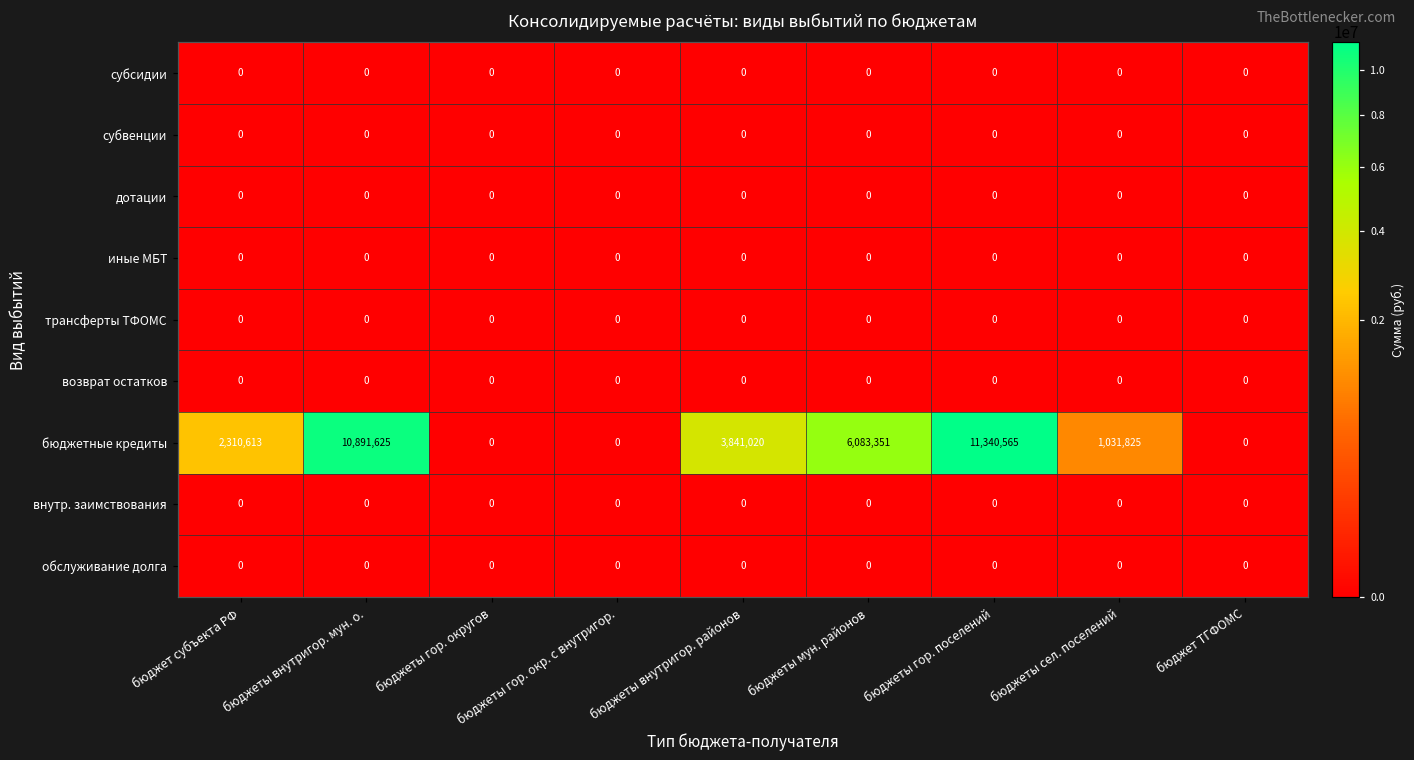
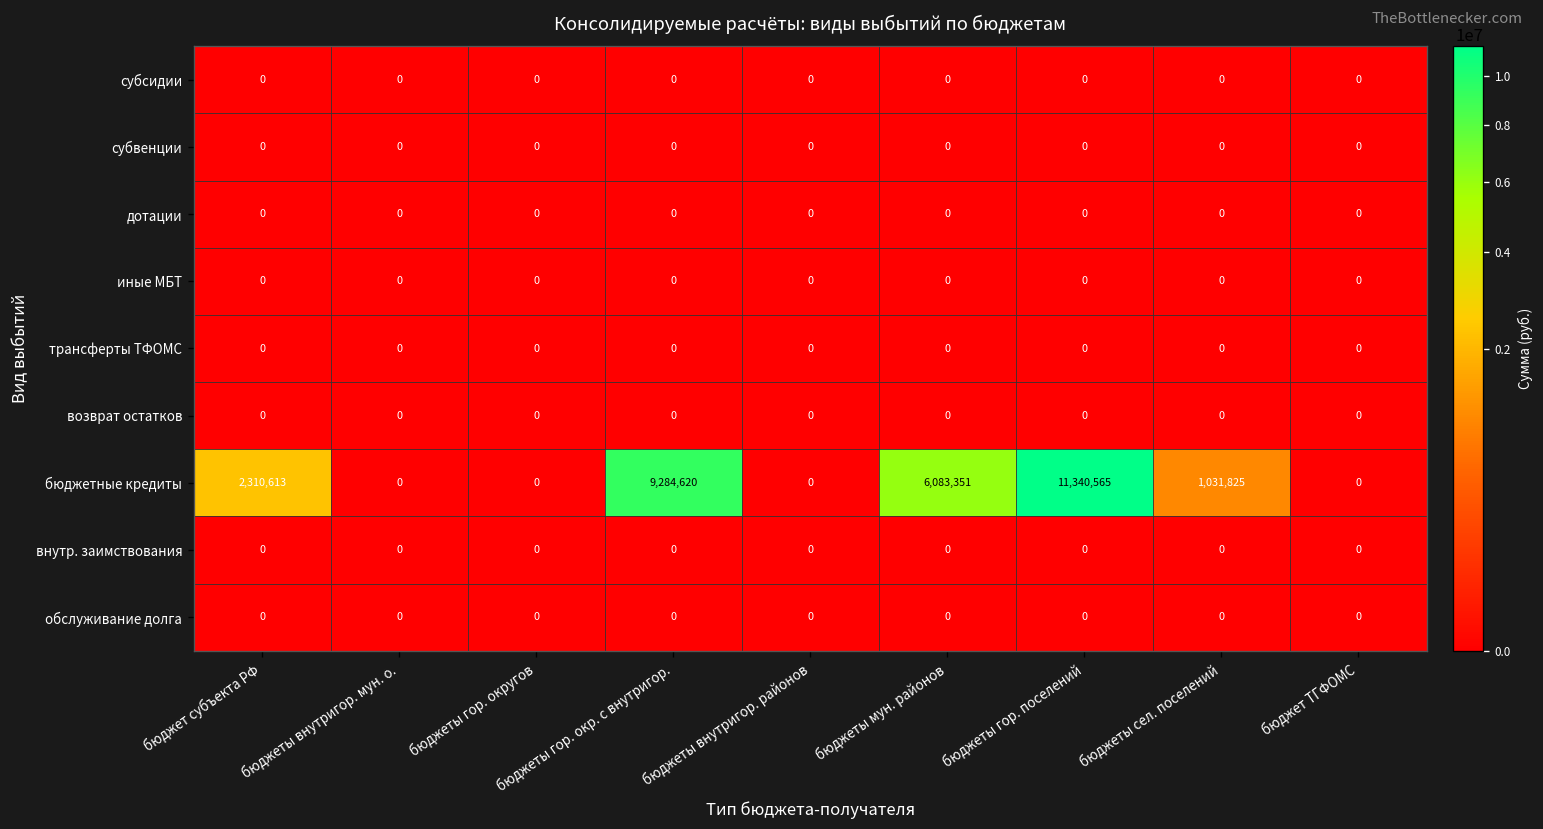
бюджетные кредиты, бюджеты внутригор. мун. о.: 10,891,625 -> 0
бюджетные кредиты, бюджеты гор. окр. с внутригор.: 0 -> 9,284,620
бюджетные кредиты, бюджеты внутригор. районов: 3,841,020 -> 0
